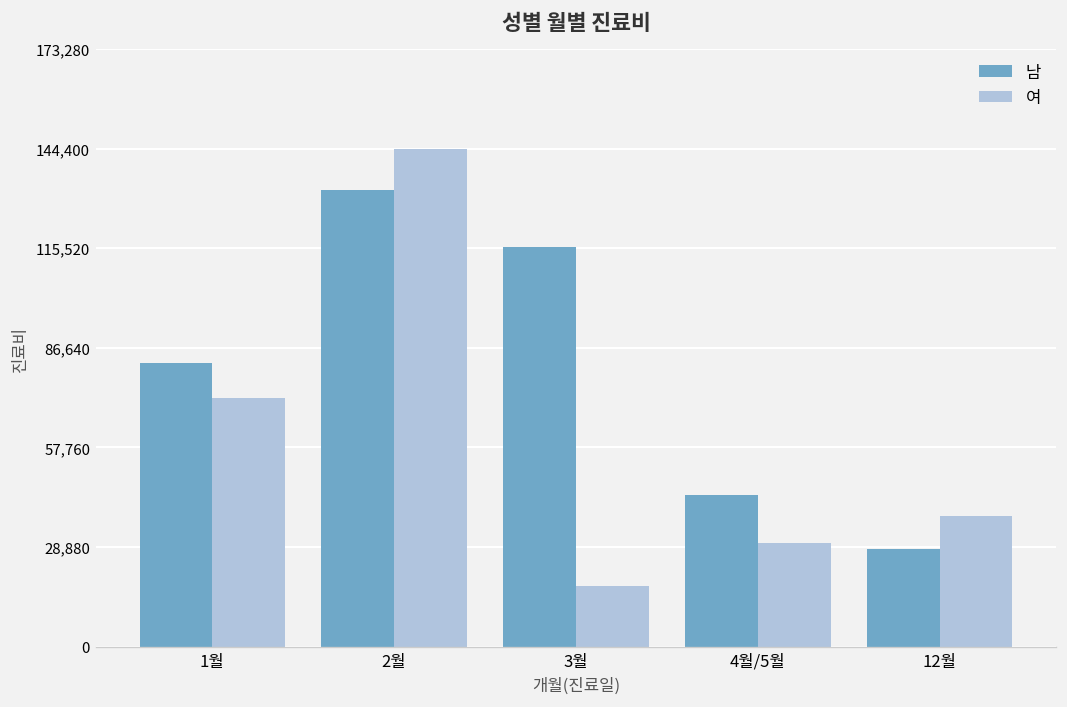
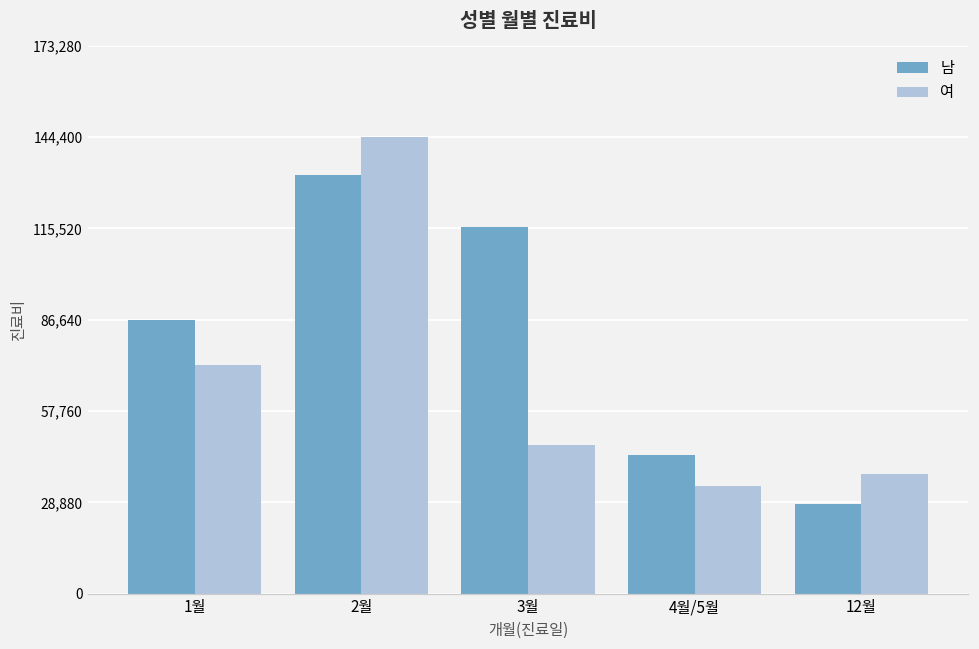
남, 1월: 82,000 -> 87,000
여, 3월: 18,000 -> 47,000
여, 4월/5월: 30,000 -> 34,000
